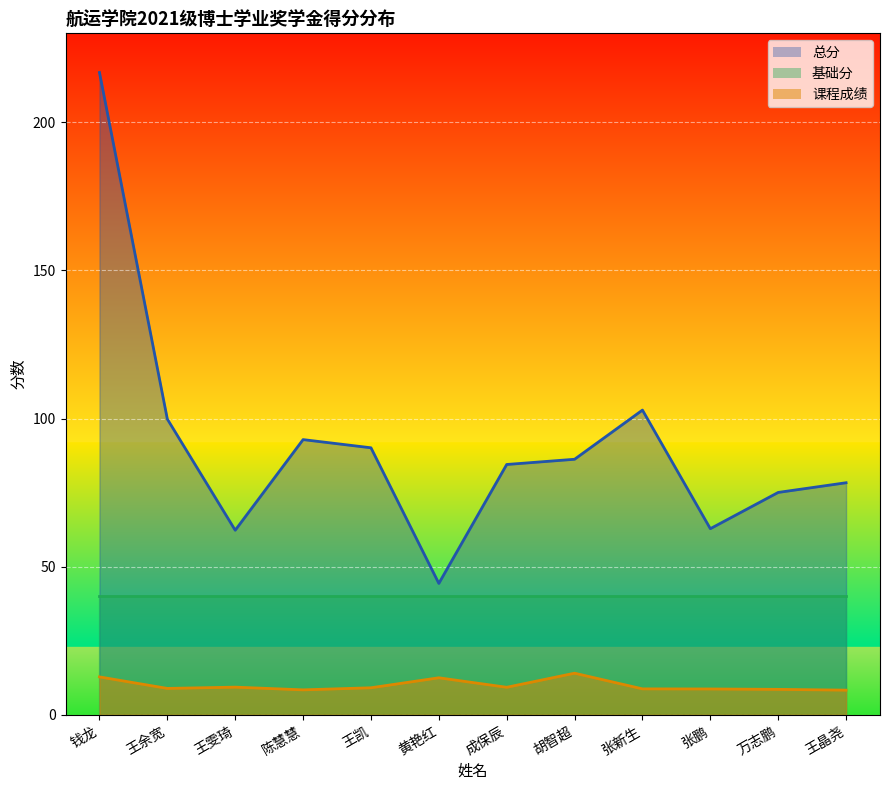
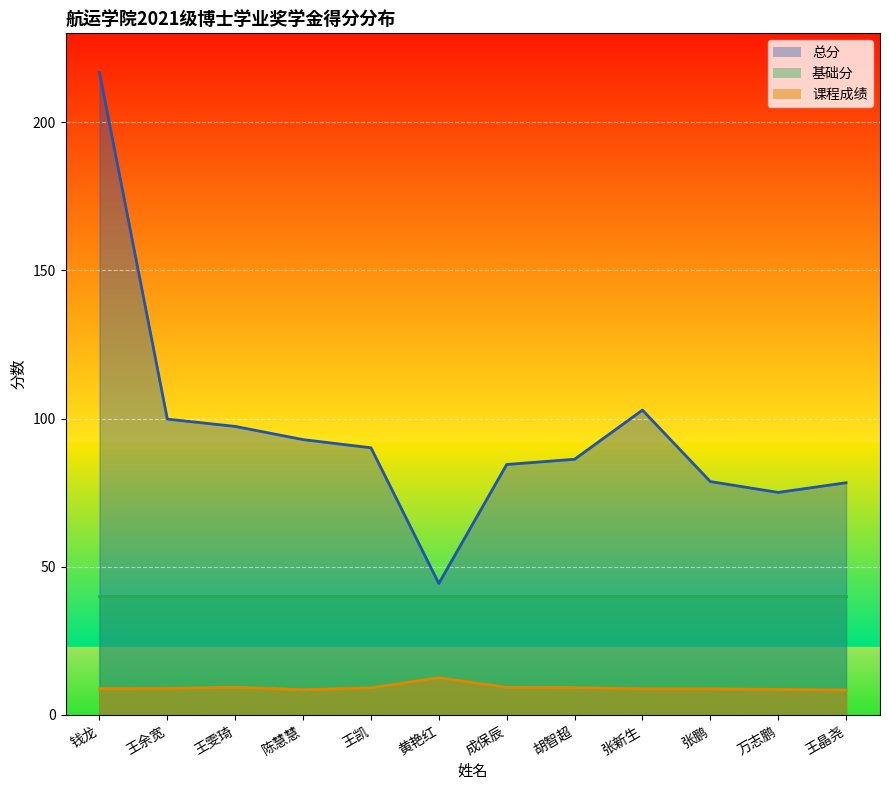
课程成绩, 钱龙: 13 -> 9
总分, 王雯琦: 62 -> 97
课程成绩, 胡智超: 14 -> 9
总分, 张鹏: 63 -> 79
